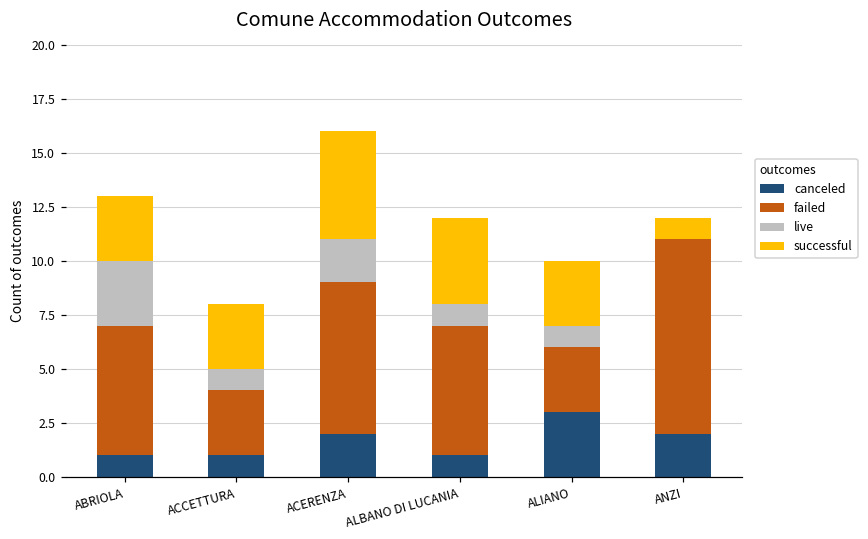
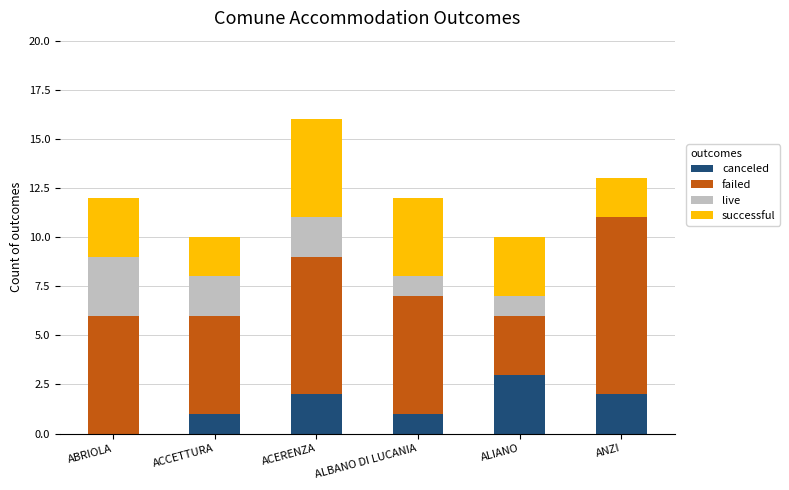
canceled, ABRIOLA: 1 -> 0
failed, ACCETTURA: 3 -> 5
live, ACCETTURA: 1 -> 2
successful, ACCETTURA: 3 -> 2
successful, ANZI: 1 -> 2
